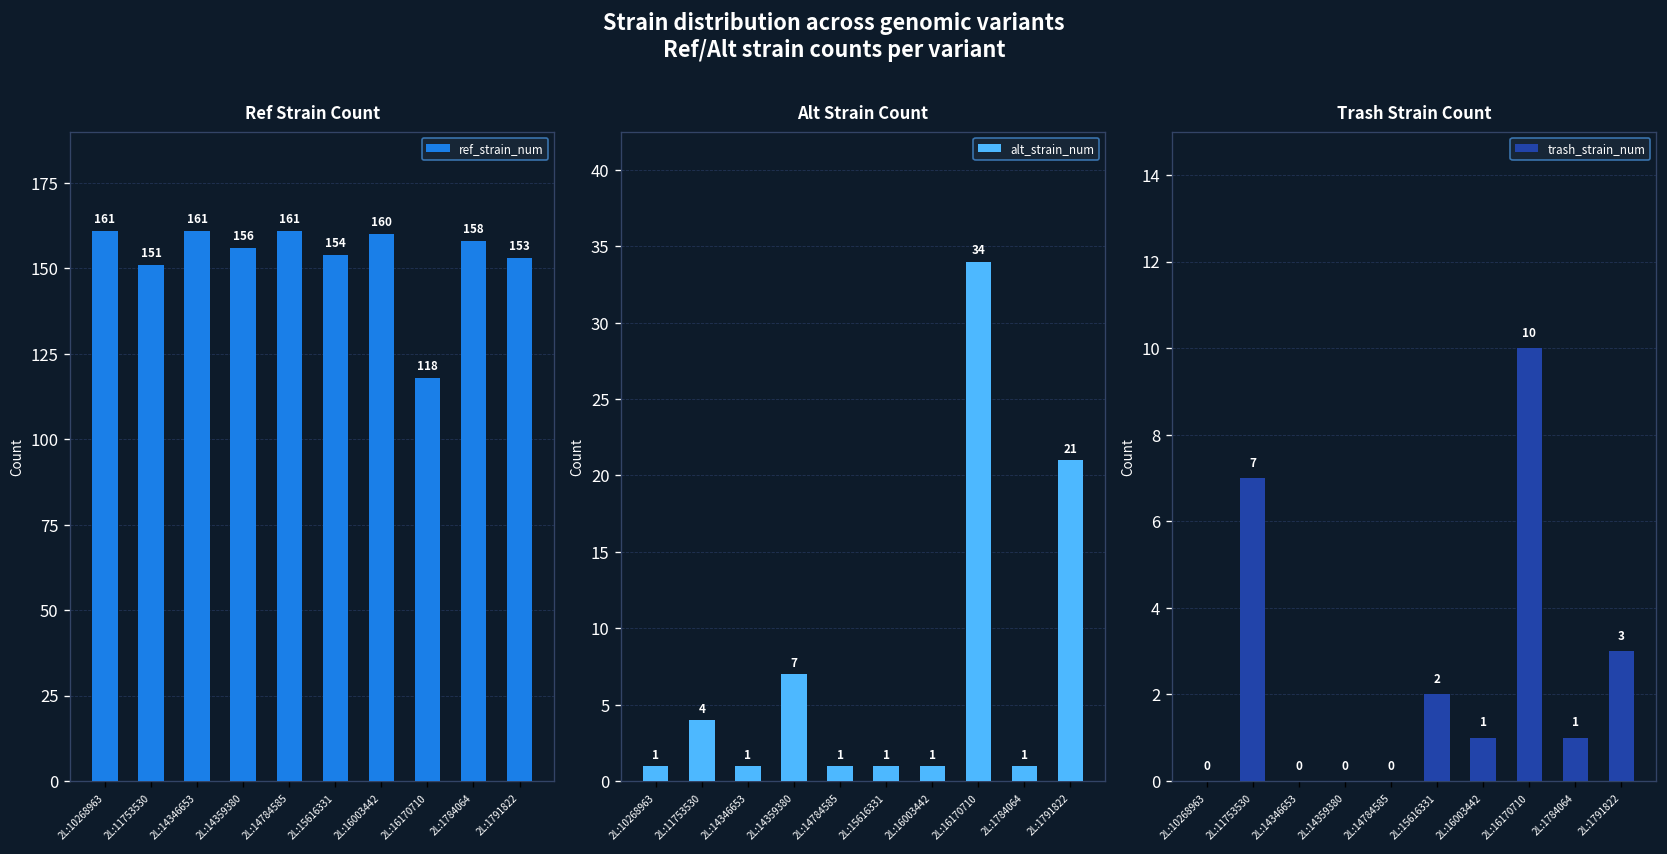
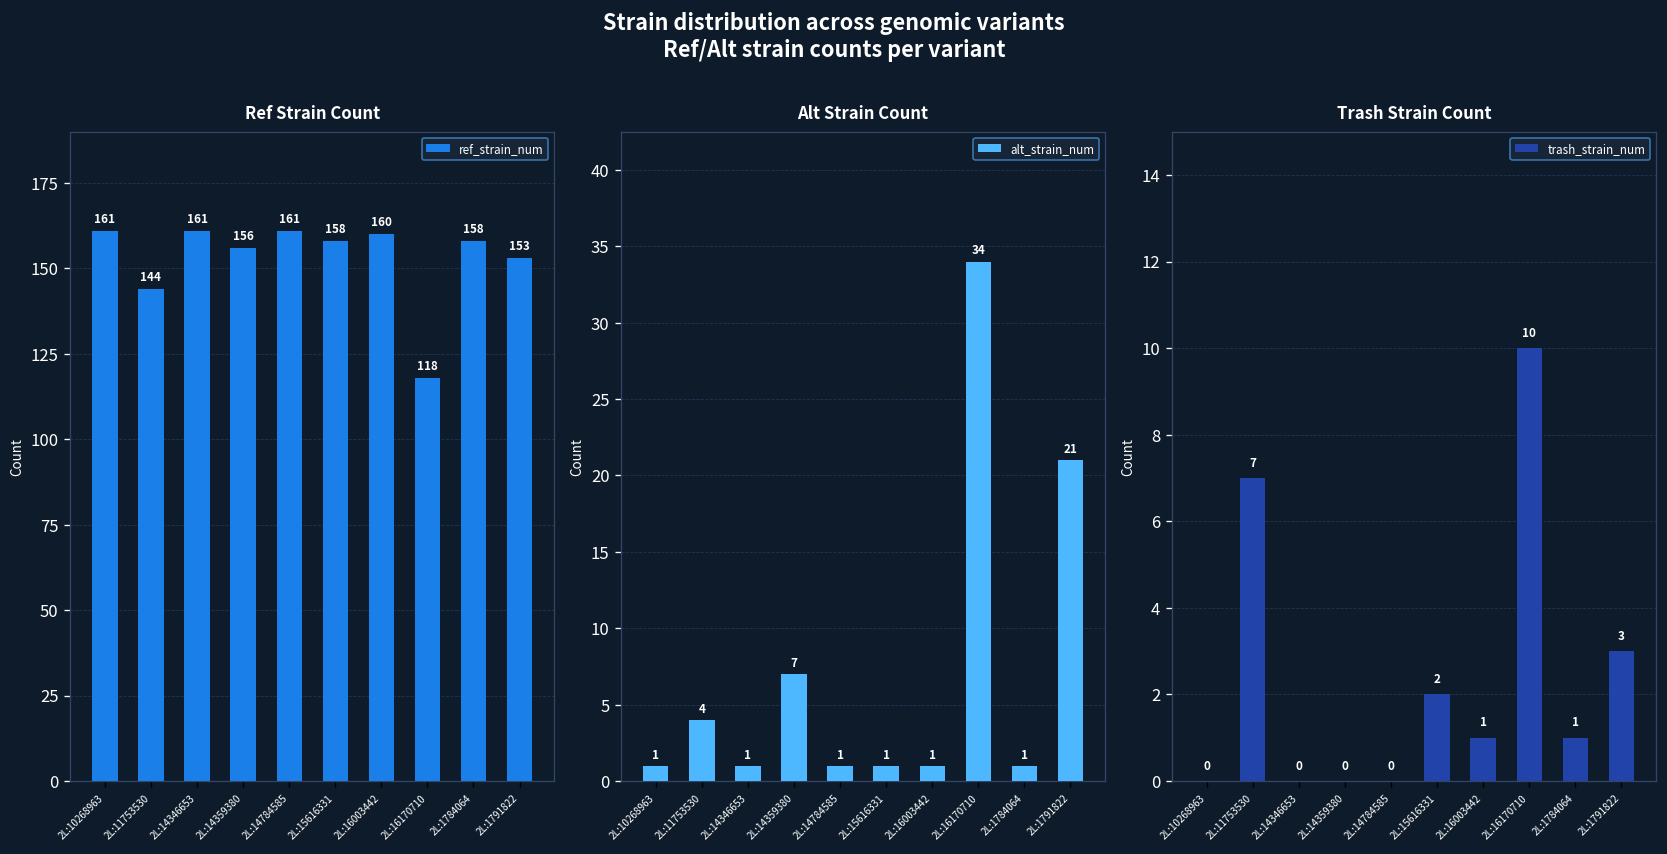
Ref Strain Count, 2L:11753530: 151 -> 144
Ref Strain Count, 2L:15616331: 154 -> 158
